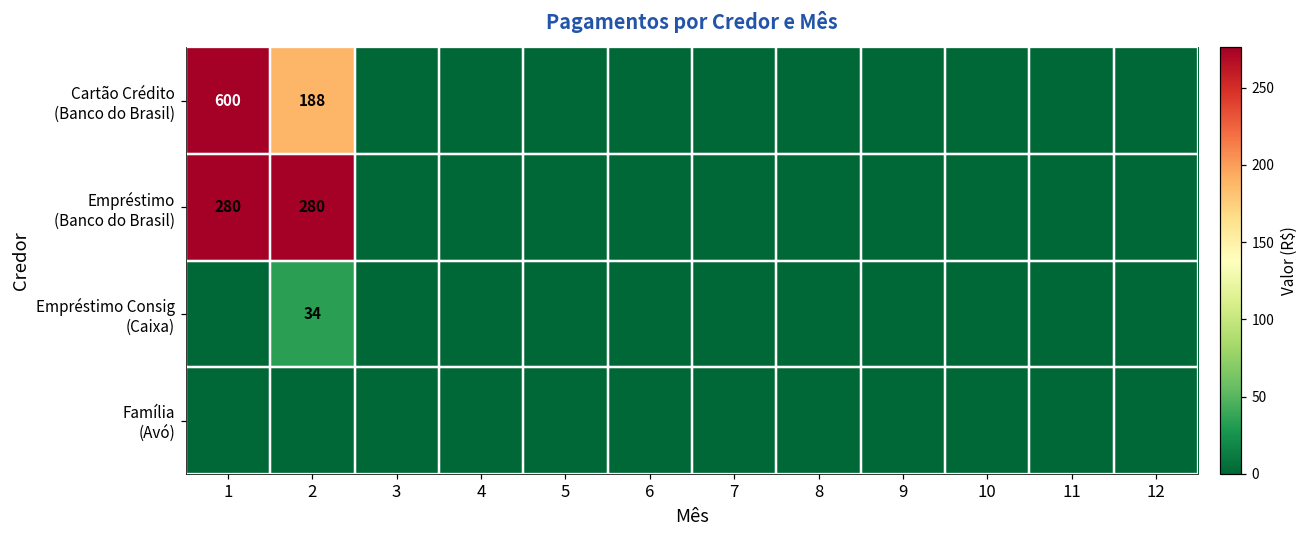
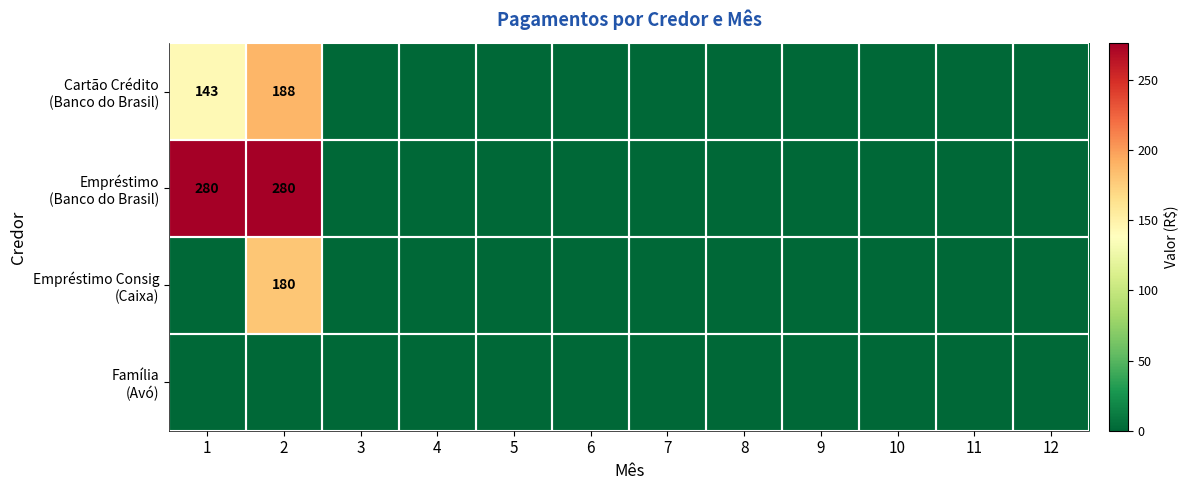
Cartão Crédito (Banco do Brasil), 1: 600 -> 143
Empréstimo Consig (Caixa), 2: 34 -> 180
